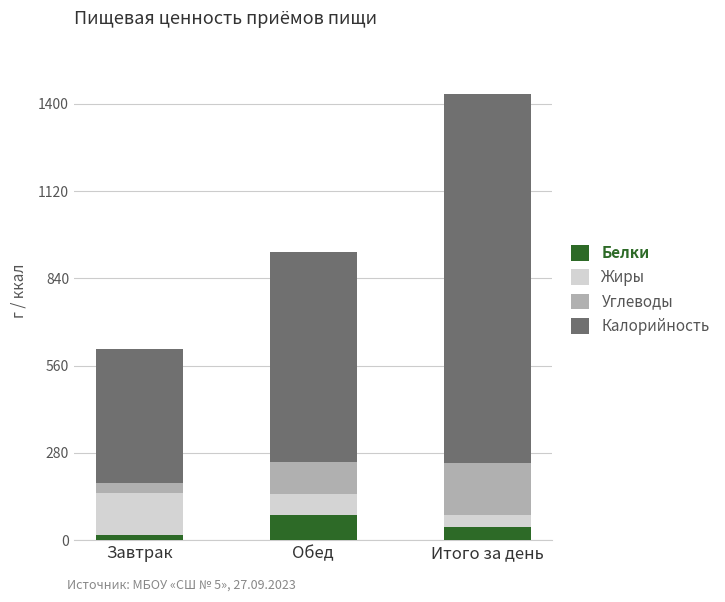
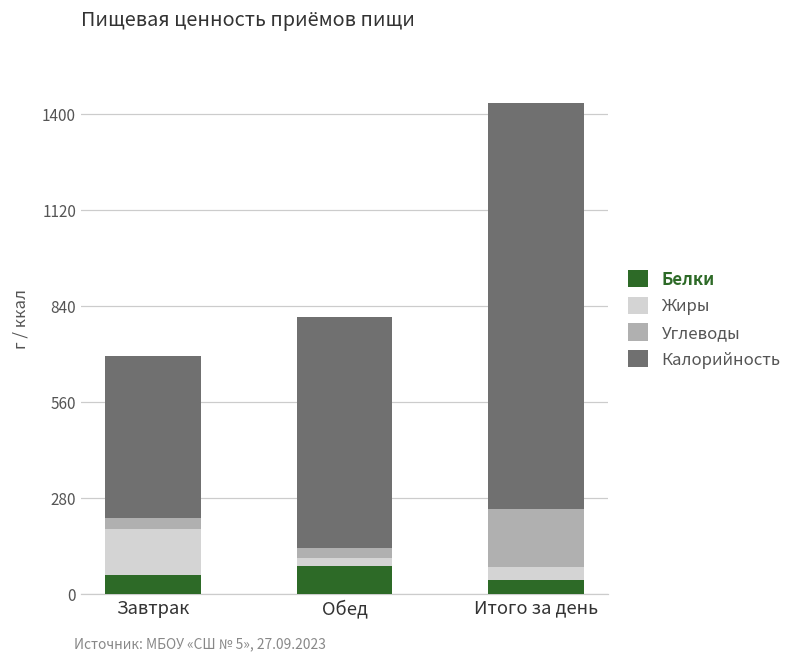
Белки, Завтрак: 20 -> 60
Калорийность, Завтрак: 430 -> 470
Жиры, Обед: 70 -> 20
Углеводы, Обед: 100 -> 30
